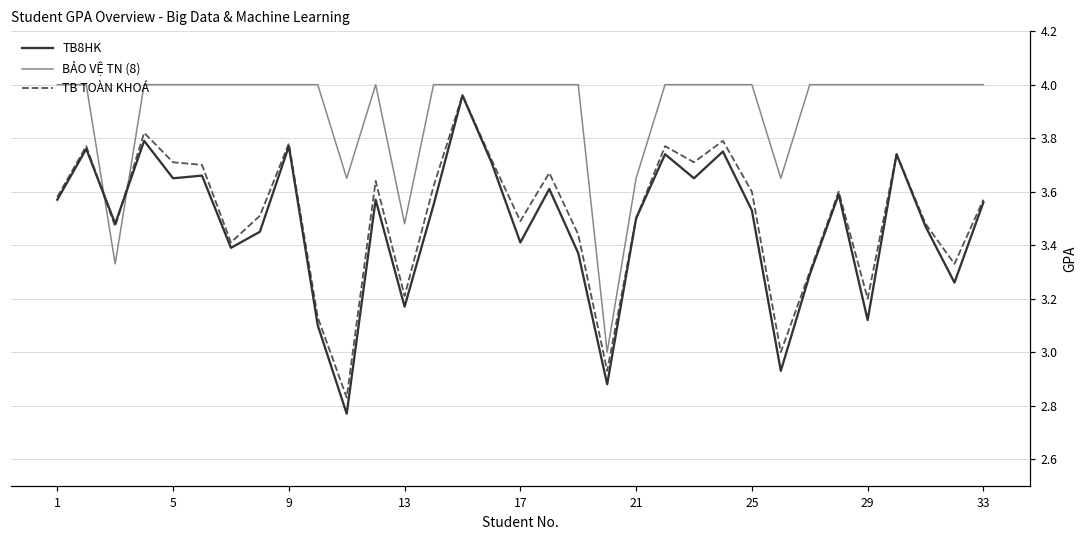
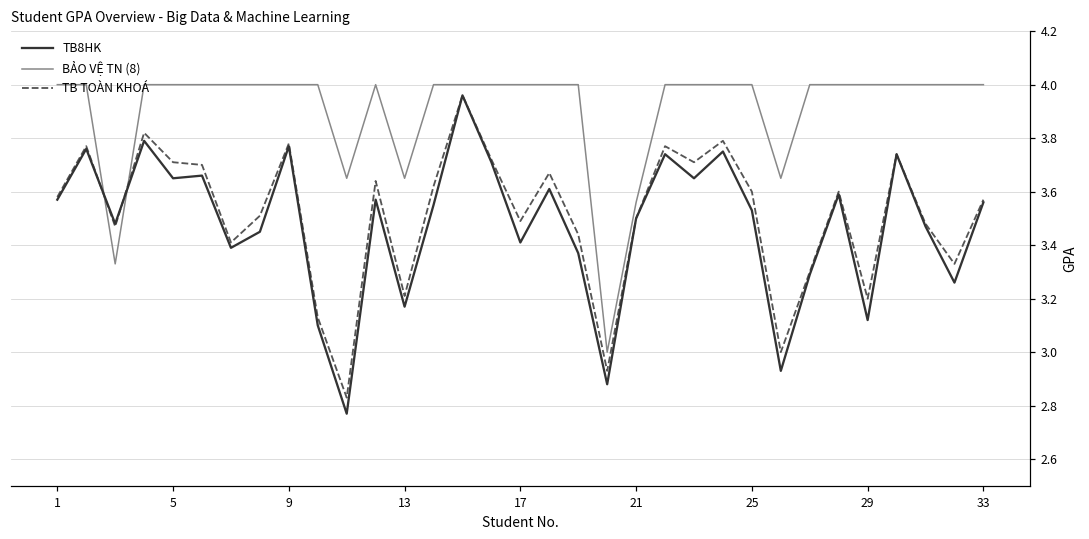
BẢO VỆ TN (8), 13: 3.48 -> 3.65
BẢO VỆ TN (8), 21: 3.65 -> 3.56
